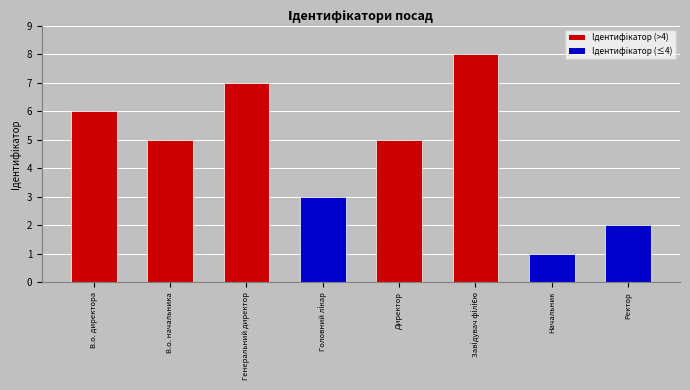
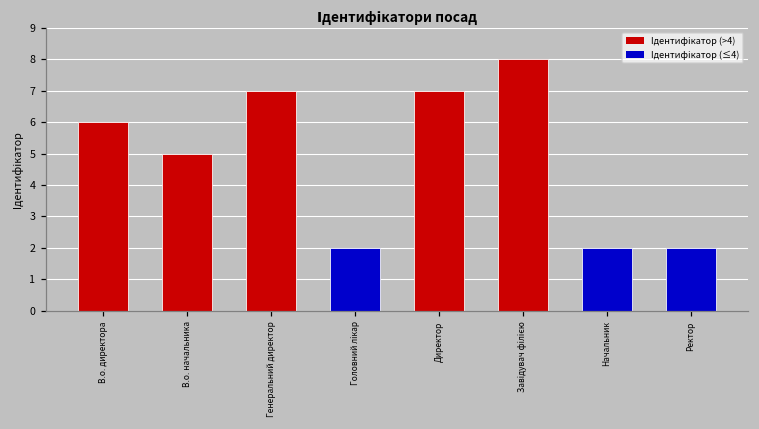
Головний лікар: 3 -> 2
Директор: 5 -> 7
Начальник: 1 -> 2
